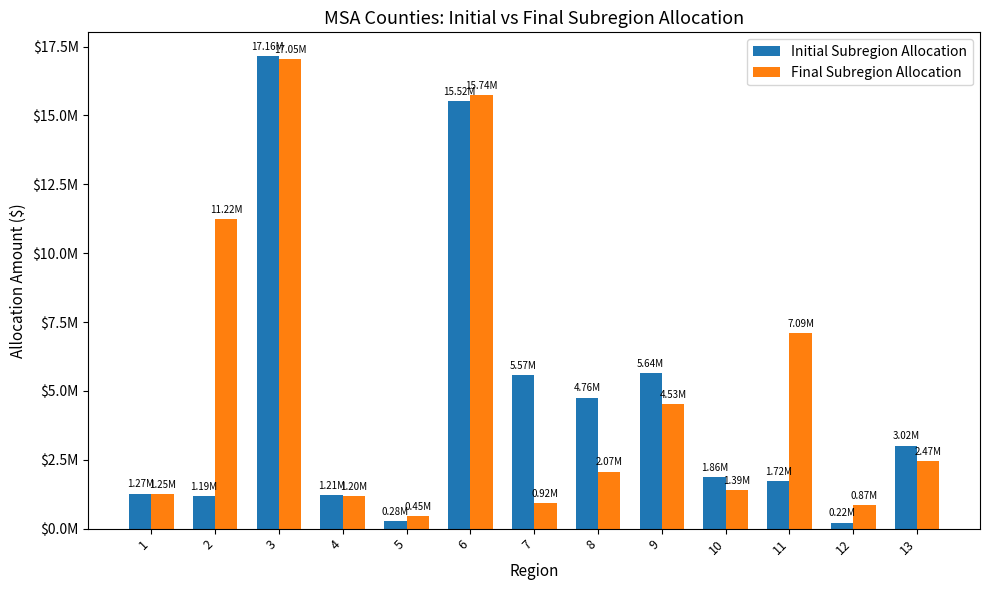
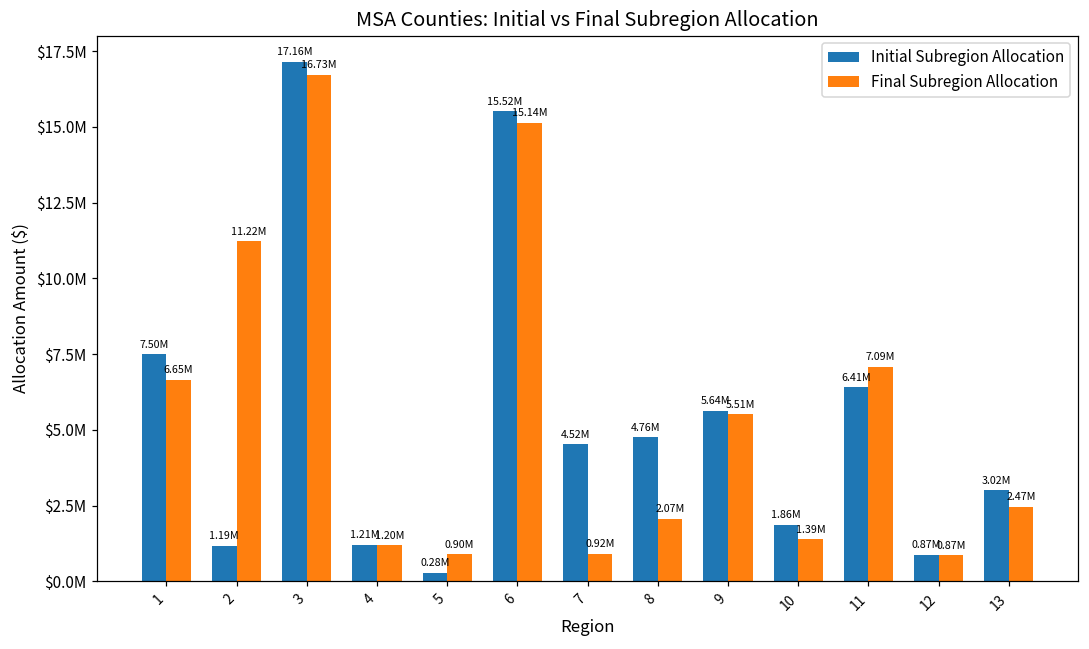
Initial Subregion Allocation, 1: 1.27M -> 7.50M
Final Subregion Allocation, 1: 1.25M -> 6.65M
Final Subregion Allocation, 3: 17.05M -> 16.73M
Final Subregion Allocation, 5: 0.45M -> 0.90M
Final Subregion Allocation, 6: 15.74M -> 15.14M
Initial Subregion Allocation, 7: 5.57M -> 4.52M
Final Subregion Allocation, 9: 4.53M -> 5.51M
Initial Subregion Allocation, 11: 1.72M -> 6.41M
Initial Subregion Allocation, 12: 0.22M -> 0.87M
